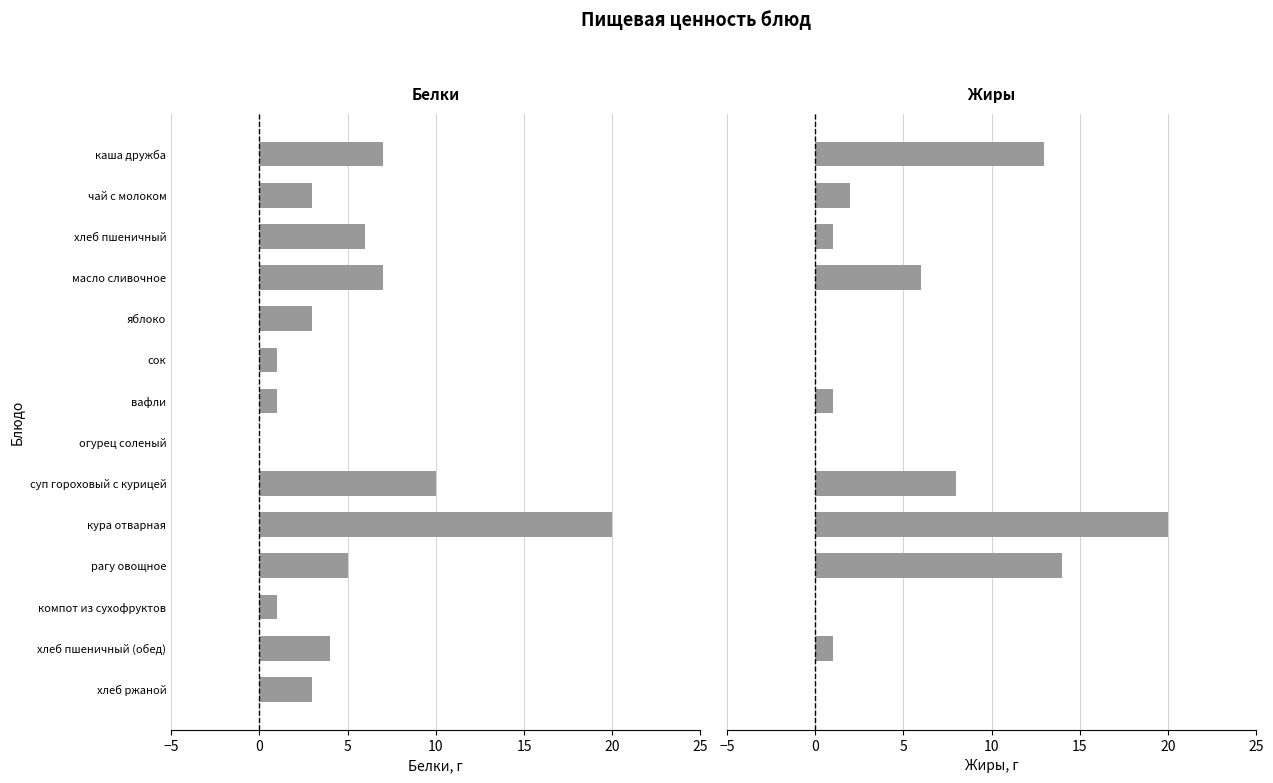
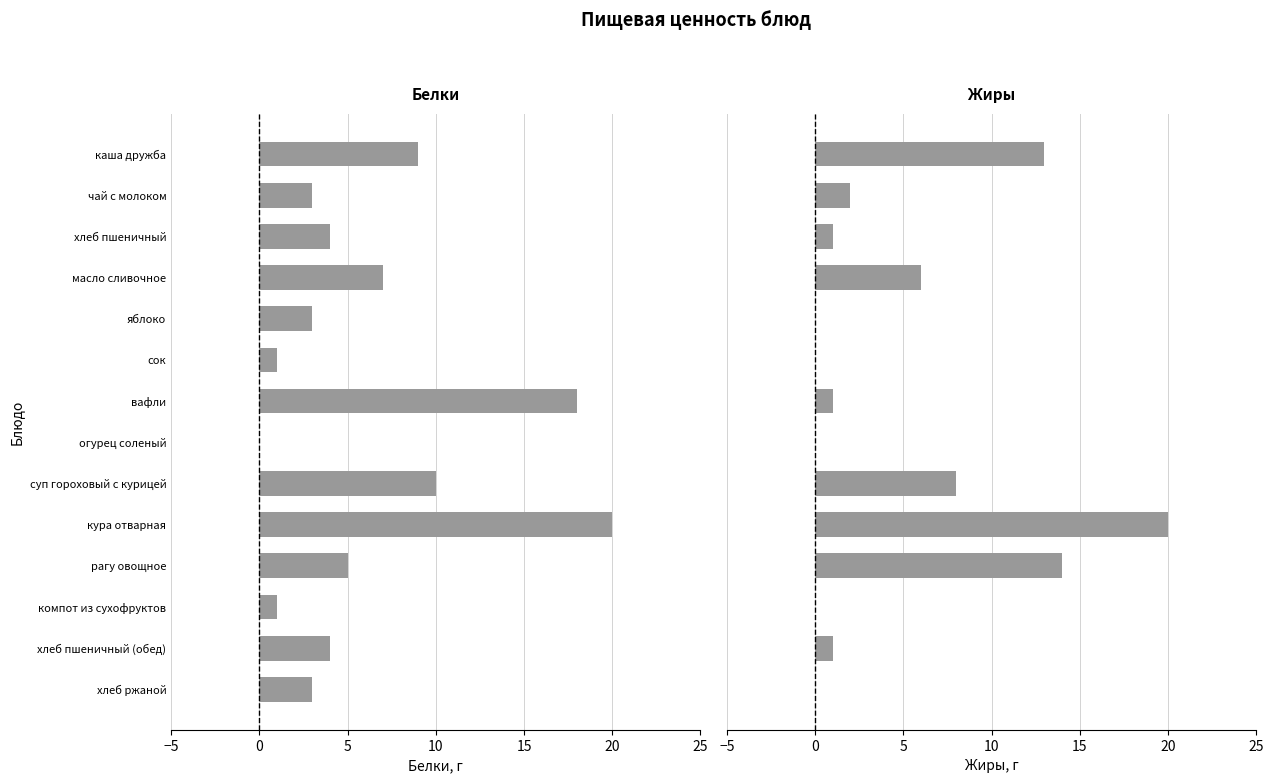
Белки, каша дружба: 7 -> 9
Белки, хлеб пшеничный: 6 -> 4
Белки, вафли: 1 -> 18
